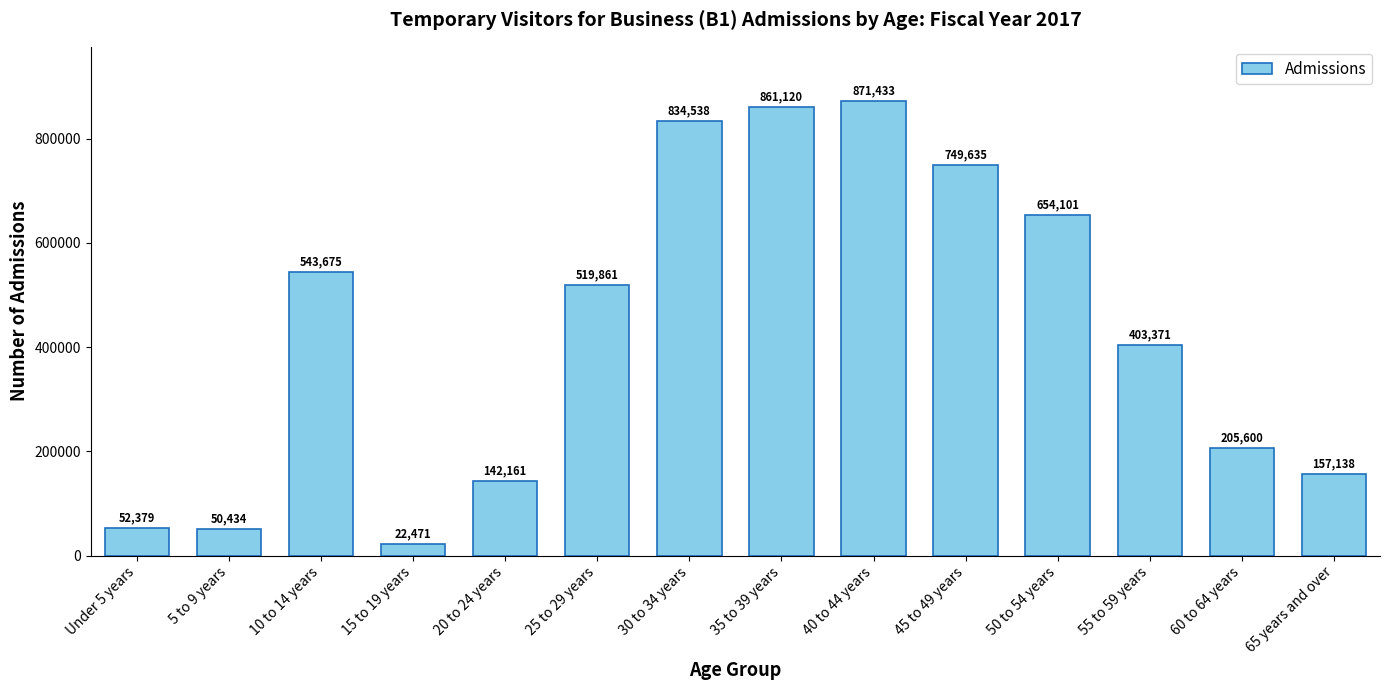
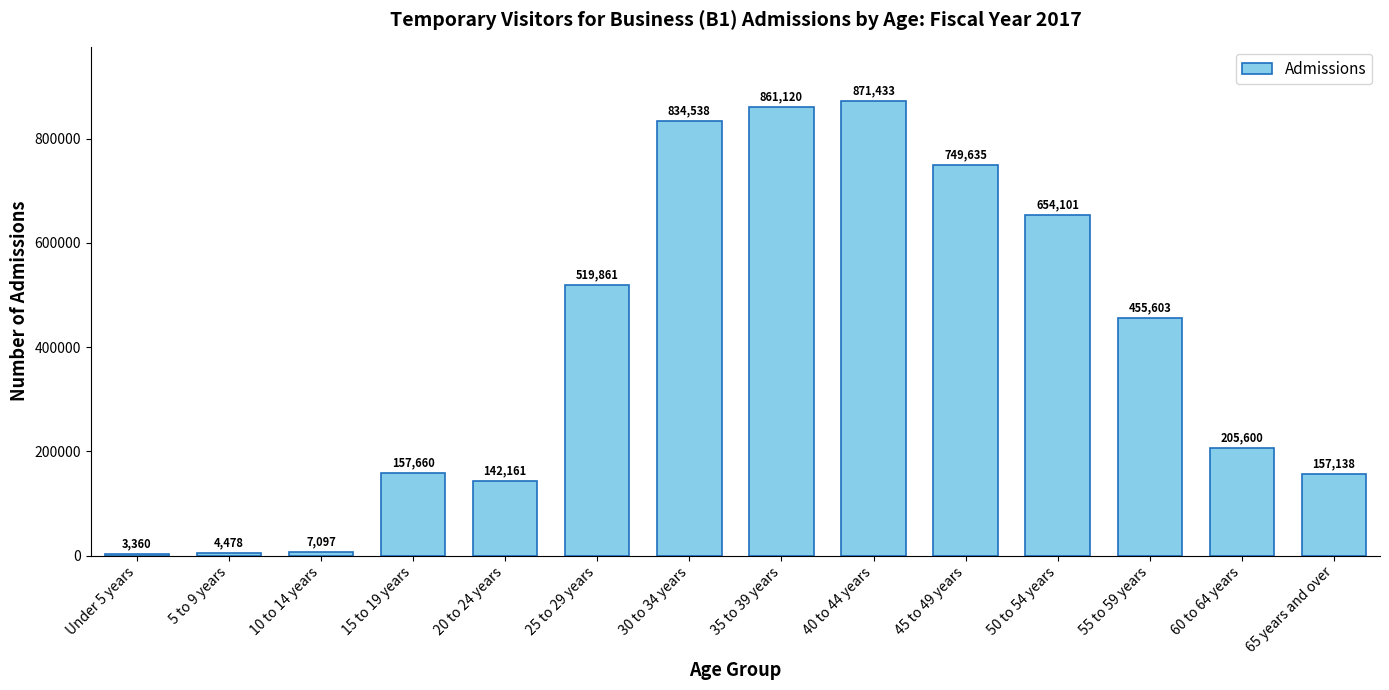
Under 5 years: 52,379 -> 3,360
5 to 9 years: 50,434 -> 4,478
10 to 14 years: 543,675 -> 7,097
15 to 19 years: 22,471 -> 157,660
55 to 59 years: 403,371 -> 455,603
